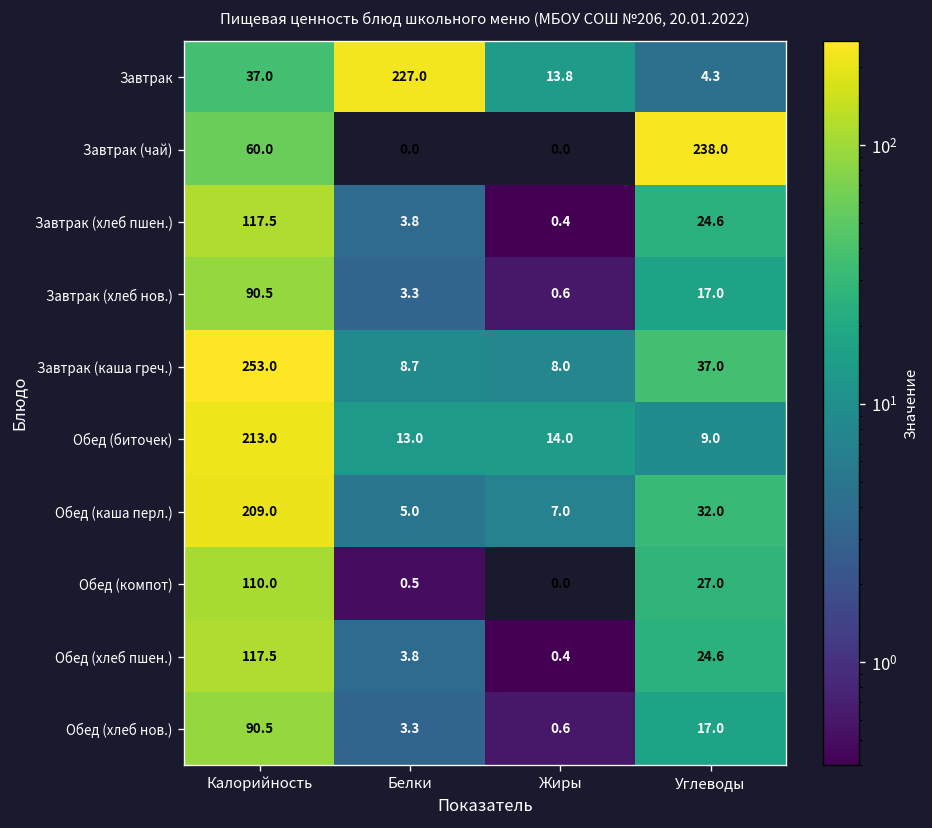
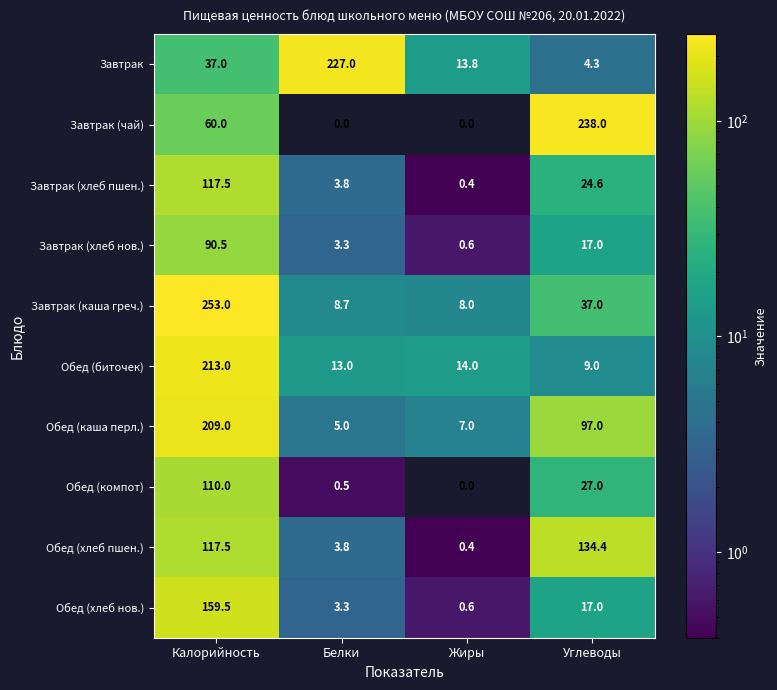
Обед (каша перл.), Углеводы: 32.0 -> 97.0
Обед (хлеб пшен.), Углеводы: 24.6 -> 134.4
Обед (хлеб нов.), Калорийность: 90.5 -> 159.5
